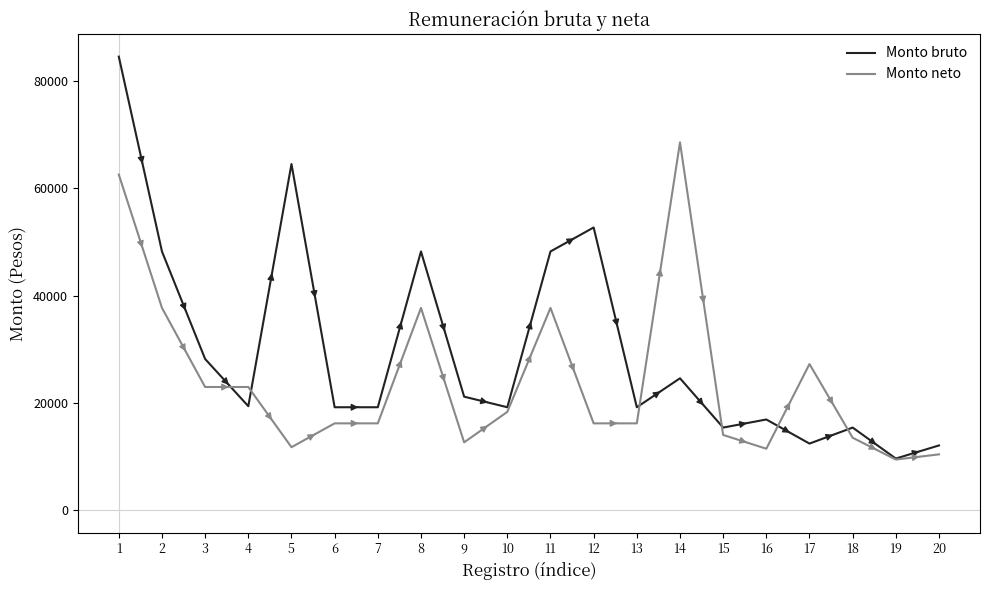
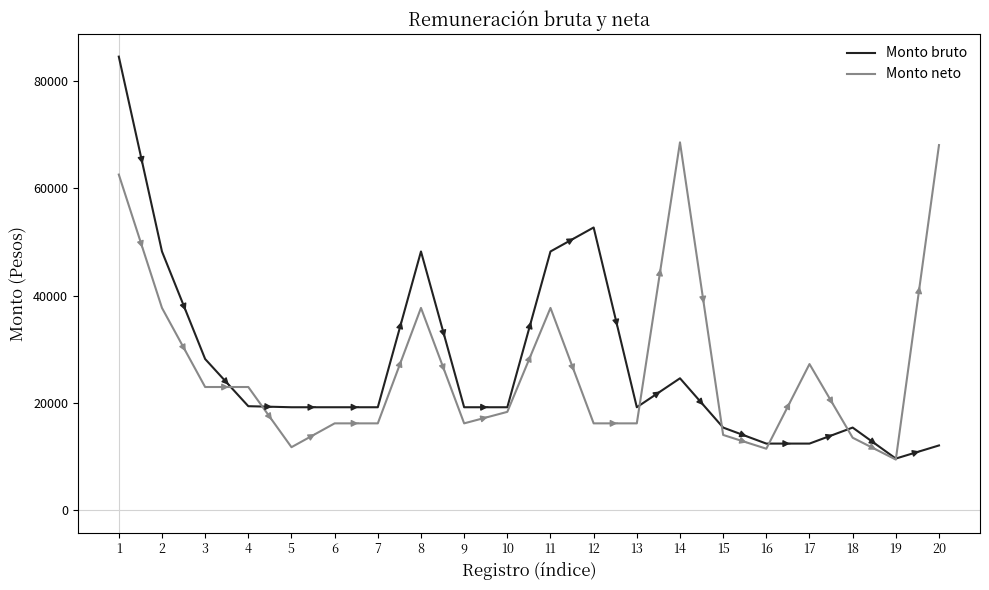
Monto bruto, 5: 65000 -> 19000
Monto bruto, 9: 21000 -> 19000
Monto neto, 9: 13000 -> 16000
Monto bruto, 16: 17000 -> 12000
Monto neto, 20: 10000 -> 68000
